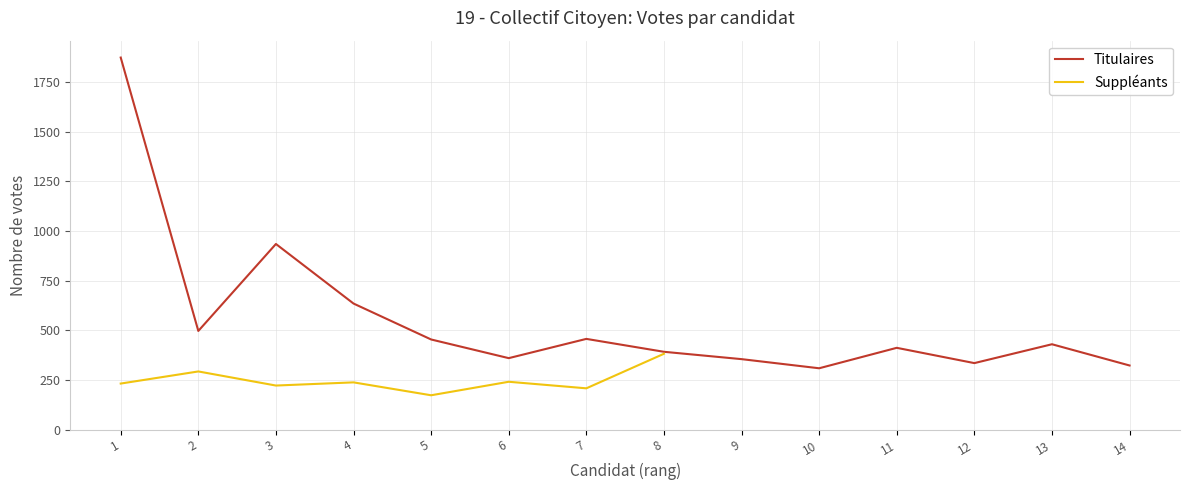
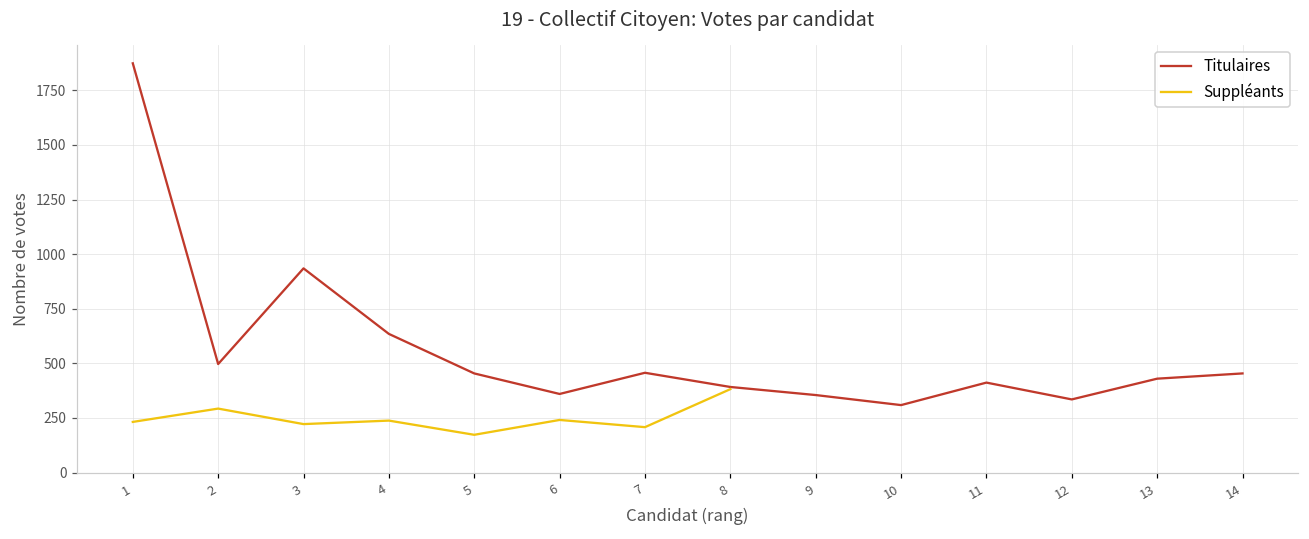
Titulaires, 14: 320 -> 450
